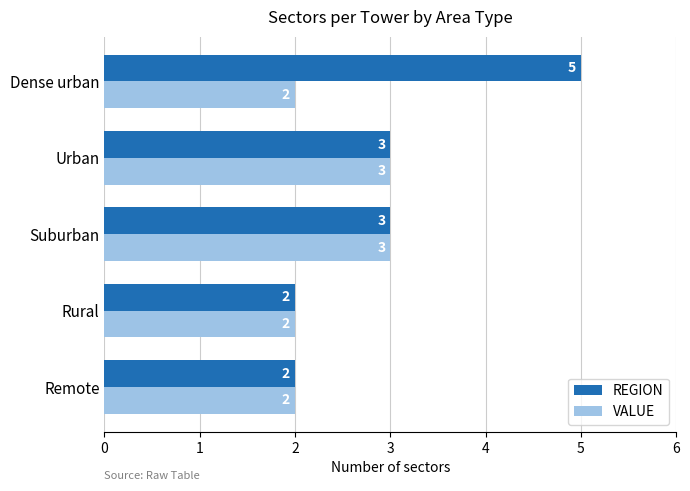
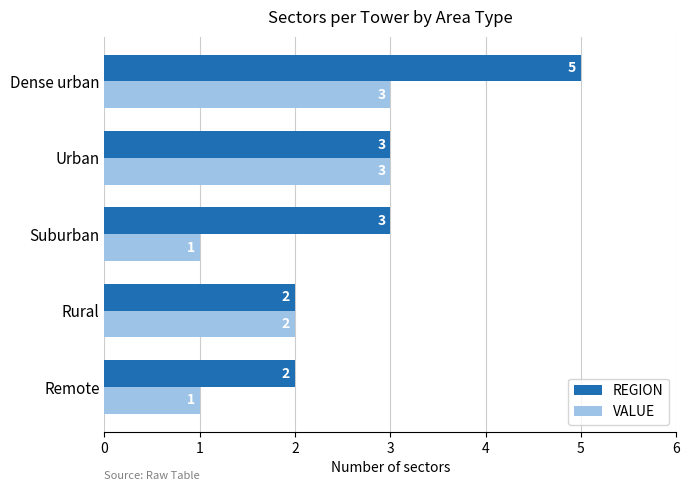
VALUE, Dense urban: 2 -> 3
VALUE, Suburban: 3 -> 1
VALUE, Remote: 2 -> 1
